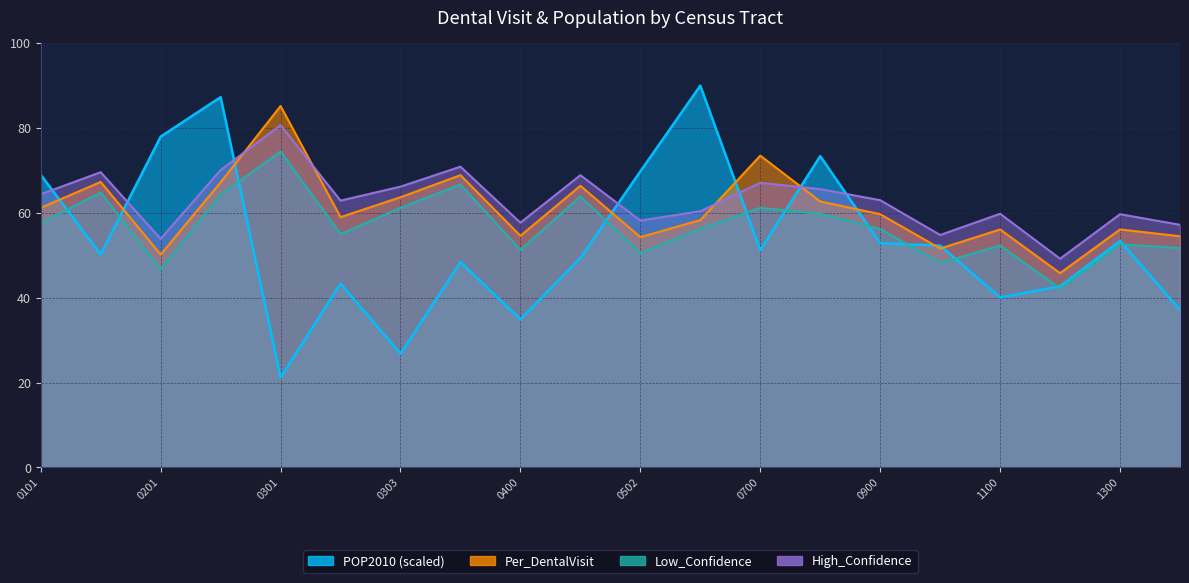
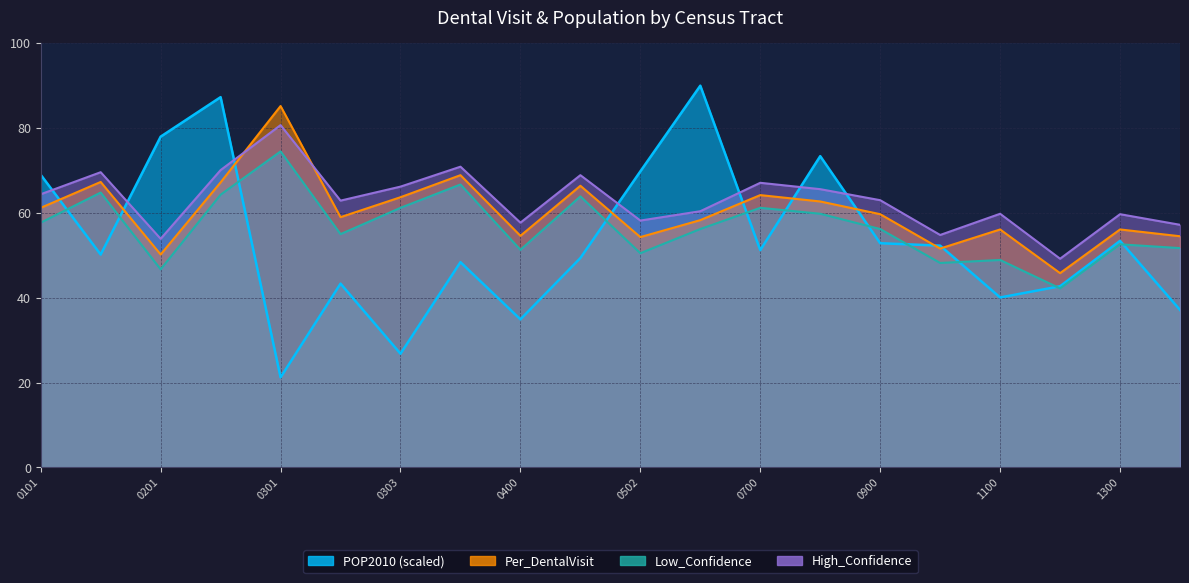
Per_DentalVisit, 0700: 74 -> 64
Low_Confidence, 1100: 52 -> 49
